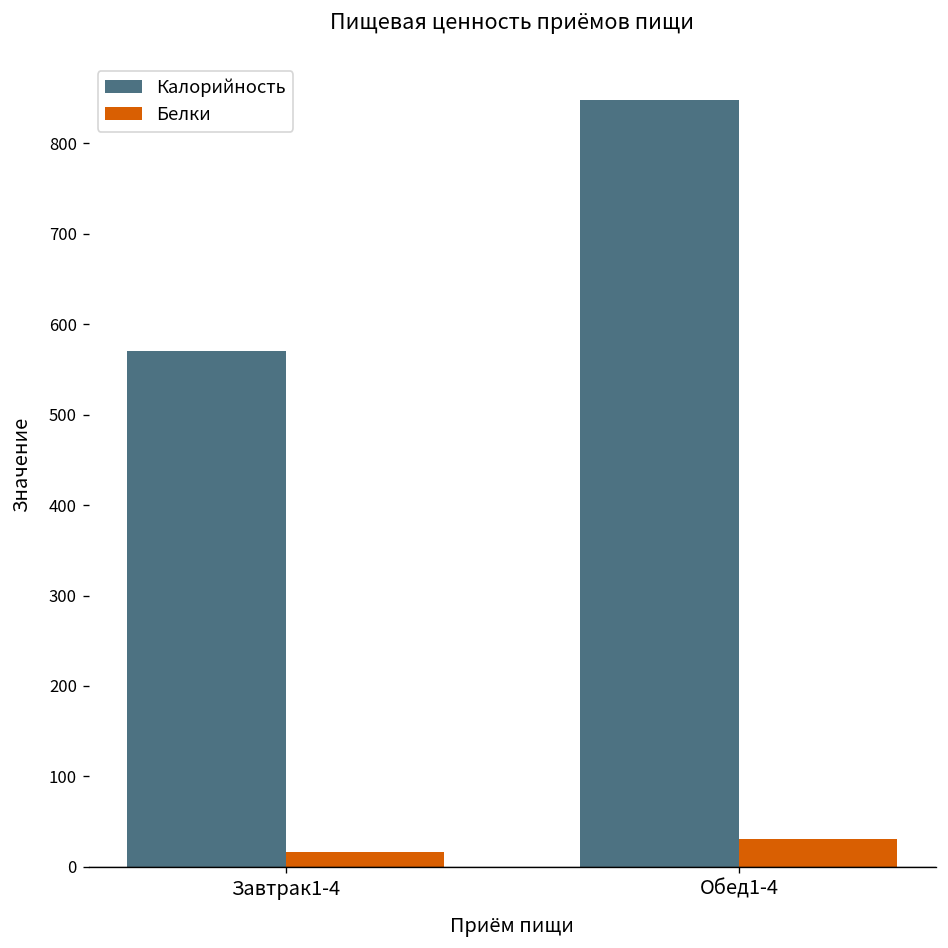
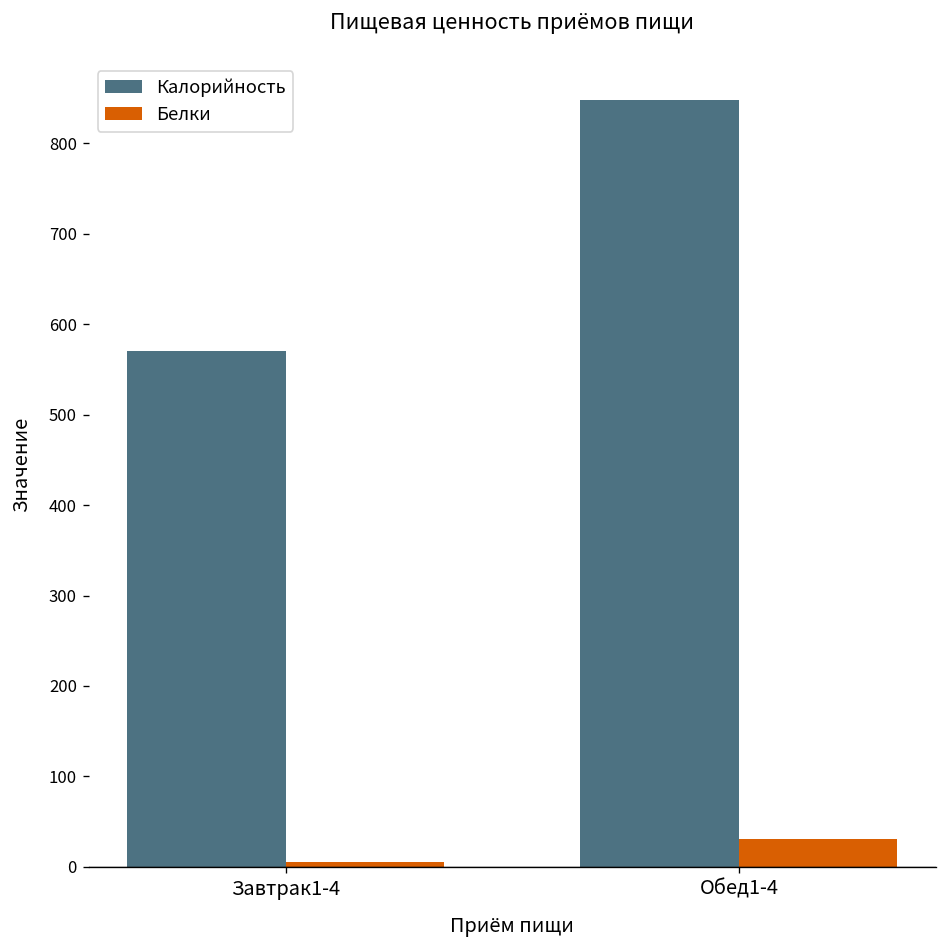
Белки, Завтрак1-4: 20 -> 10
